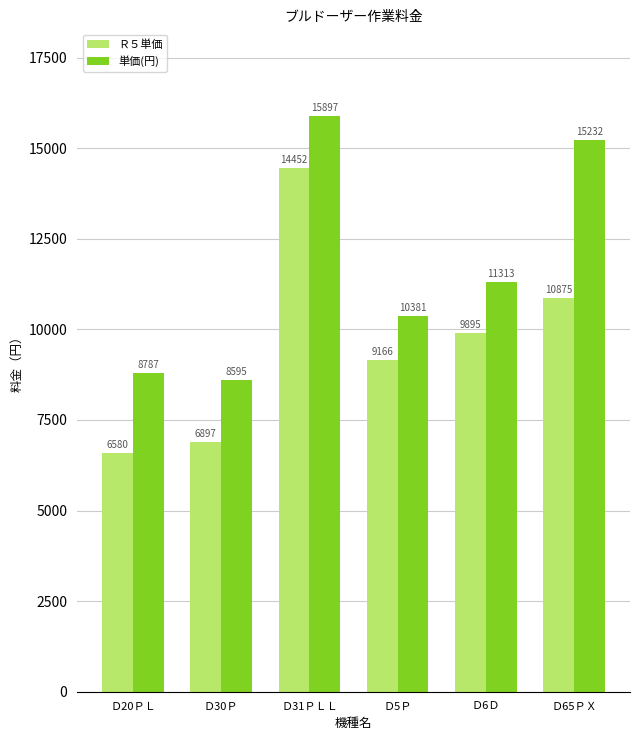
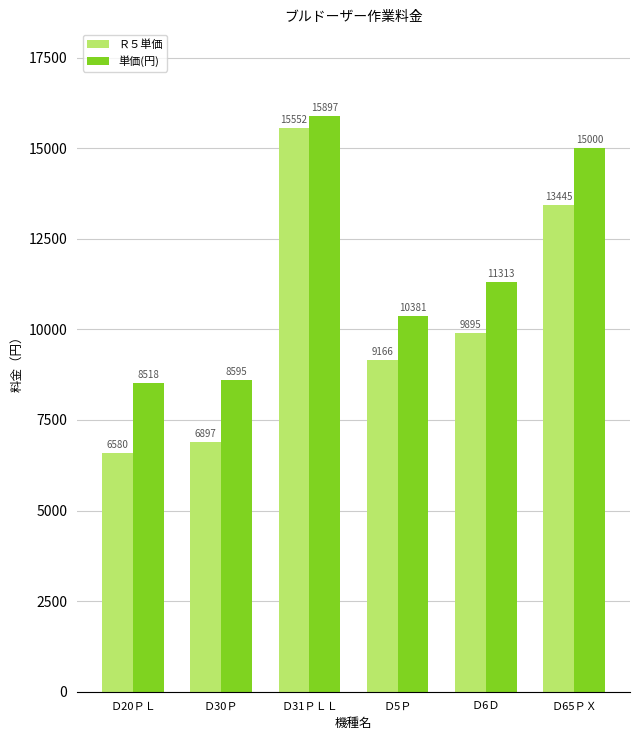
単価(円), Ｄ20ＰＬ: 8787 -> 8518
Ｒ５単価, Ｄ31ＰＬＬ: 14452 -> 15552
Ｒ５単価, Ｄ65ＰＸ: 10875 -> 13445
単価(円), Ｄ65ＰＸ: 15232 -> 15000
